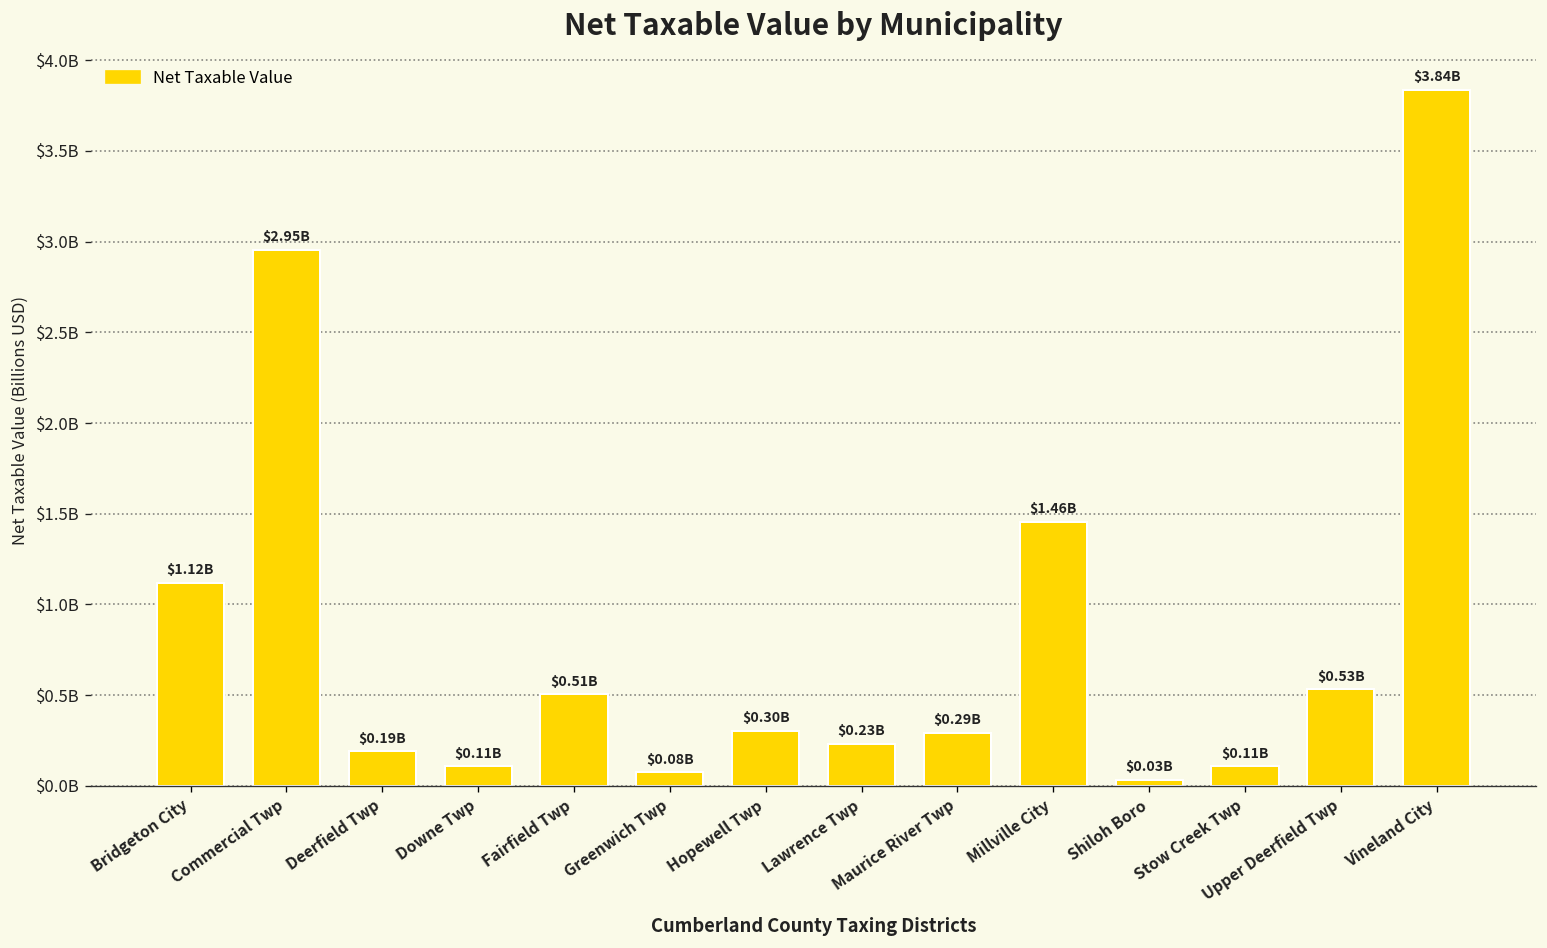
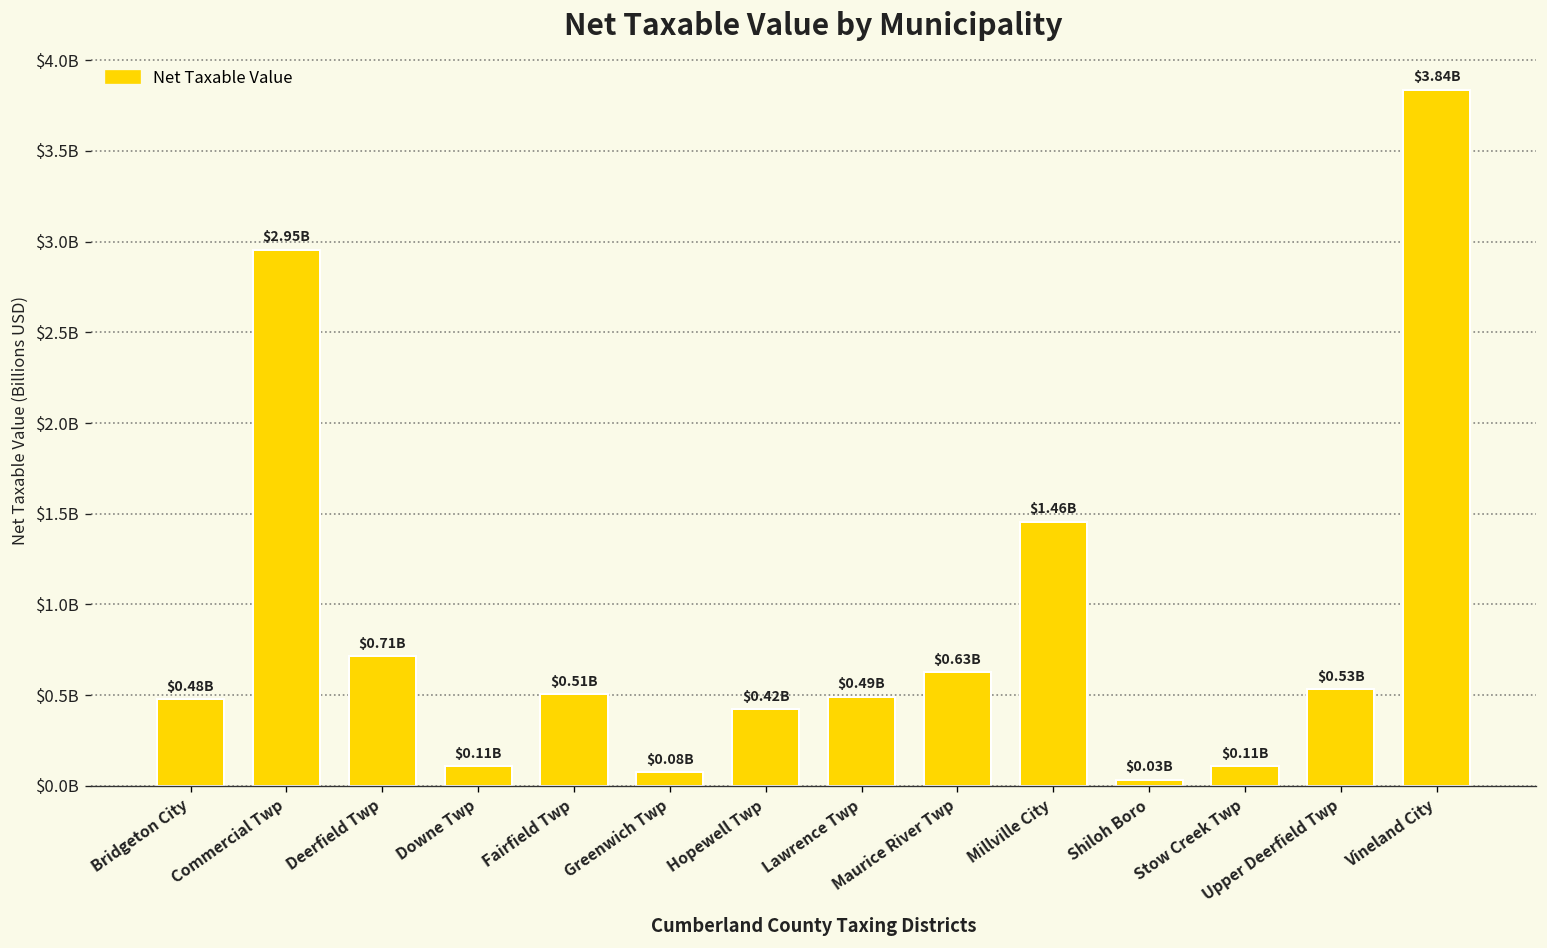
Bridgeton City: $1.12B -> $0.48B
Deerfield Twp: $0.19B -> $0.71B
Hopewell Twp: $0.30B -> $0.42B
Lawrence Twp: $0.23B -> $0.49B
Maurice River Twp: $0.29B -> $0.63B
